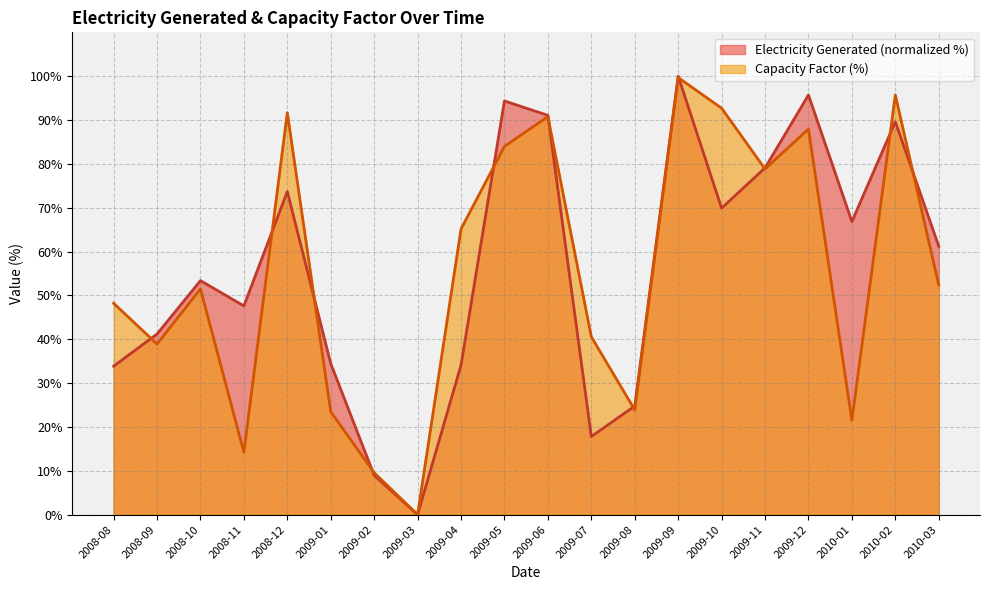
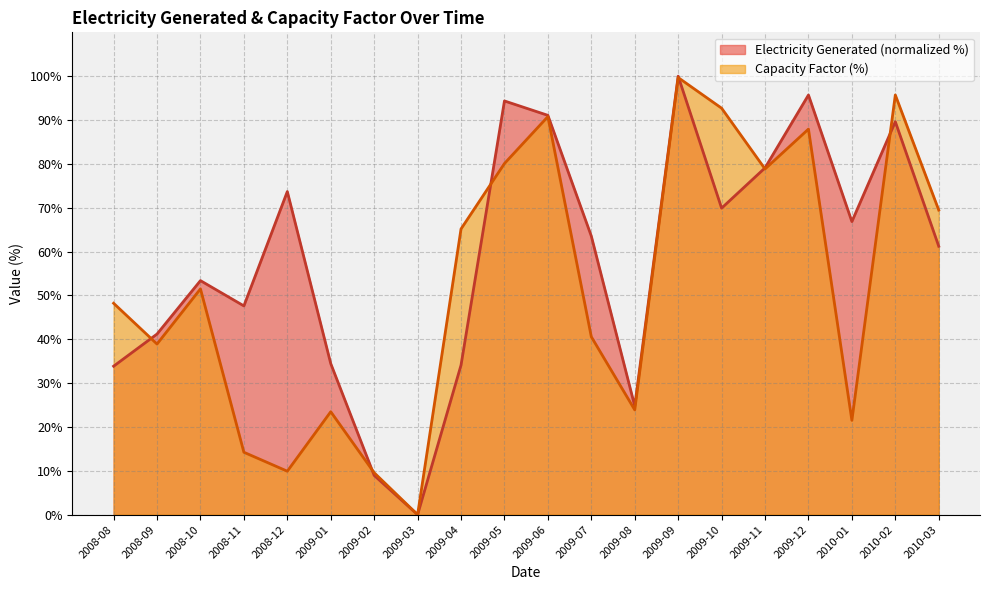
Capacity Factor (%), 2008-12: 92% -> 10%
Capacity Factor (%), 2009-05: 84% -> 80%
Electricity Generated (normalized %), 2009-07: 18% -> 64%
Capacity Factor (%), 2010-03: 52% -> 69%
